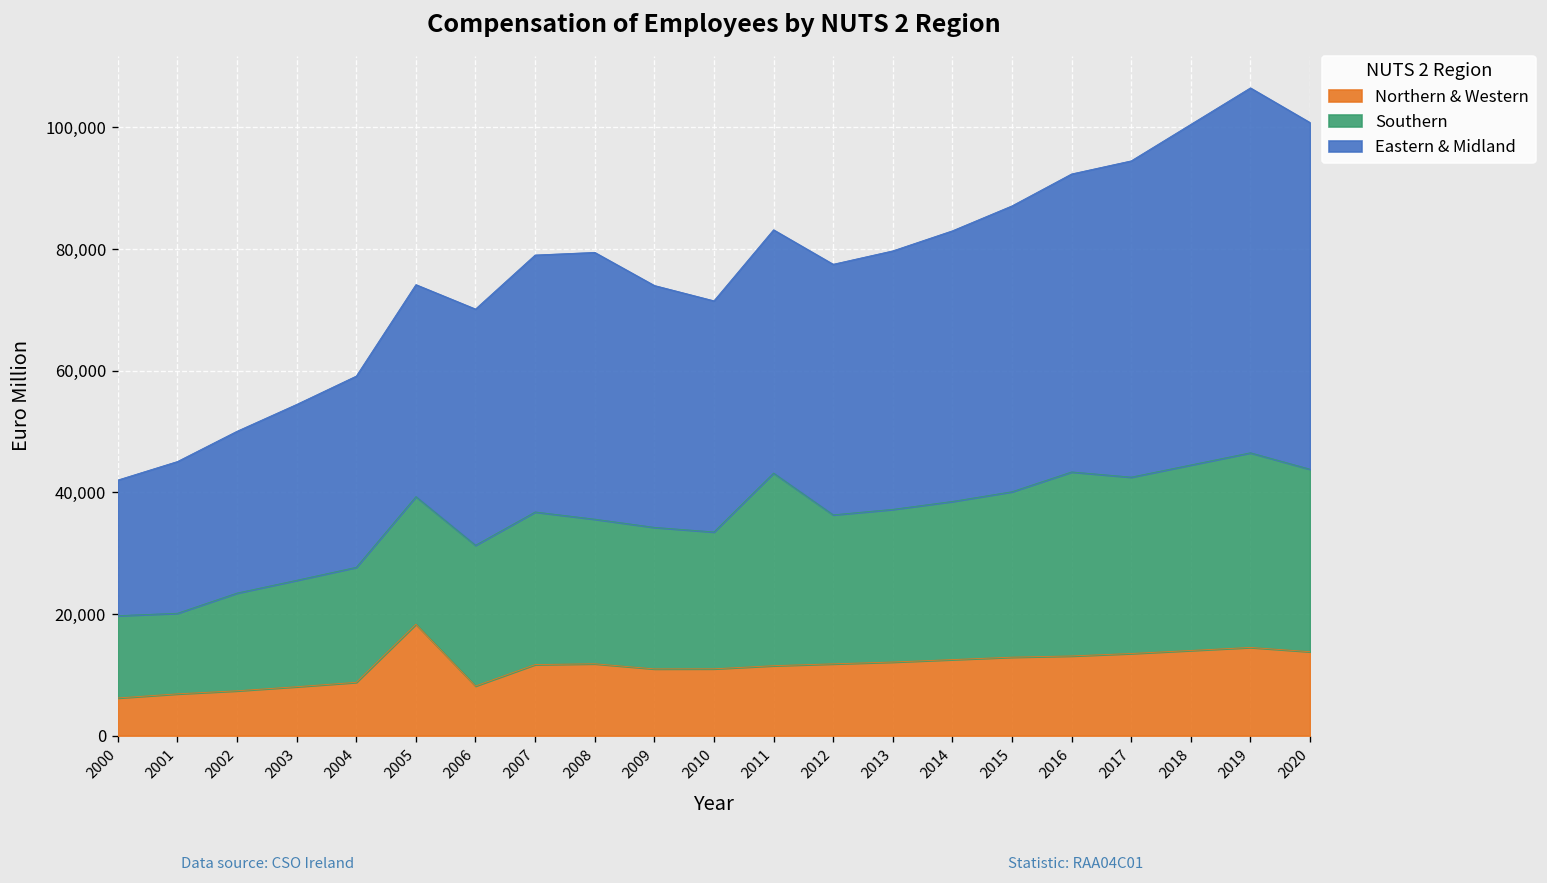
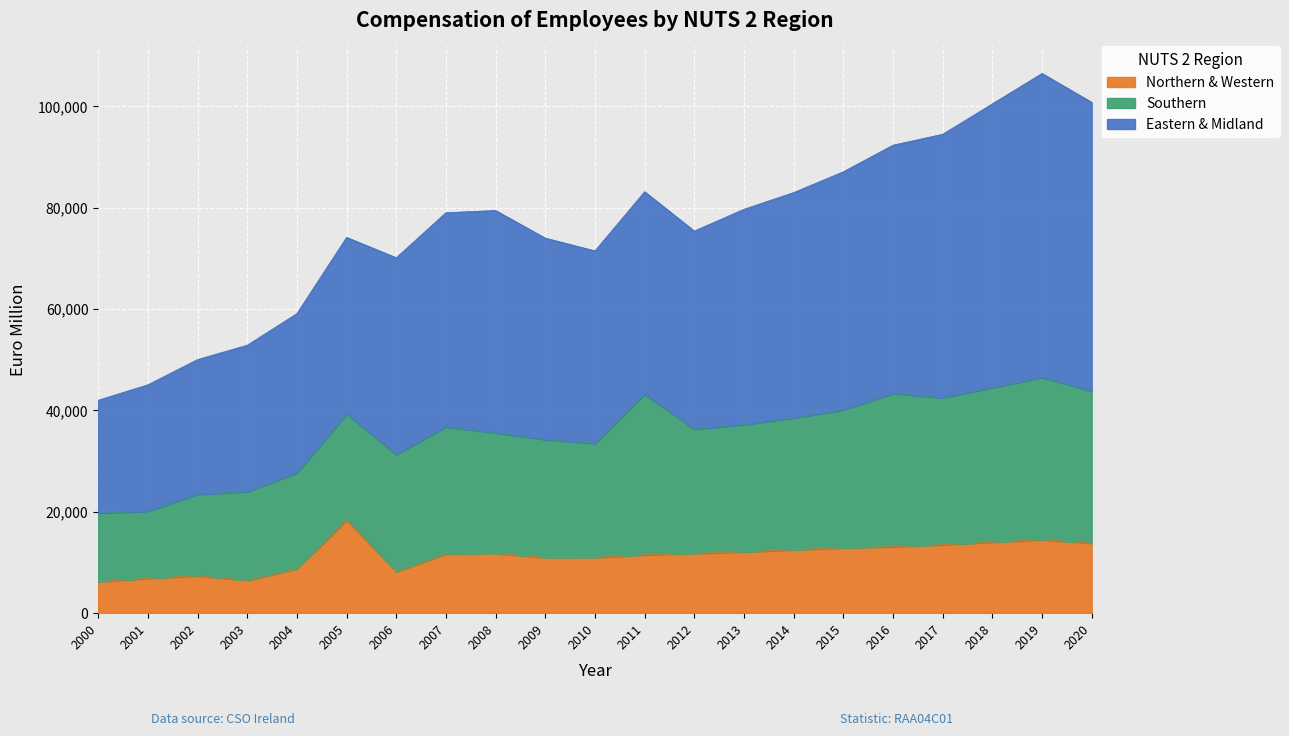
Northern & Western, 2003: 8,000 -> 6,000
Eastern & Midland, 2012: 41,000 -> 39,000
